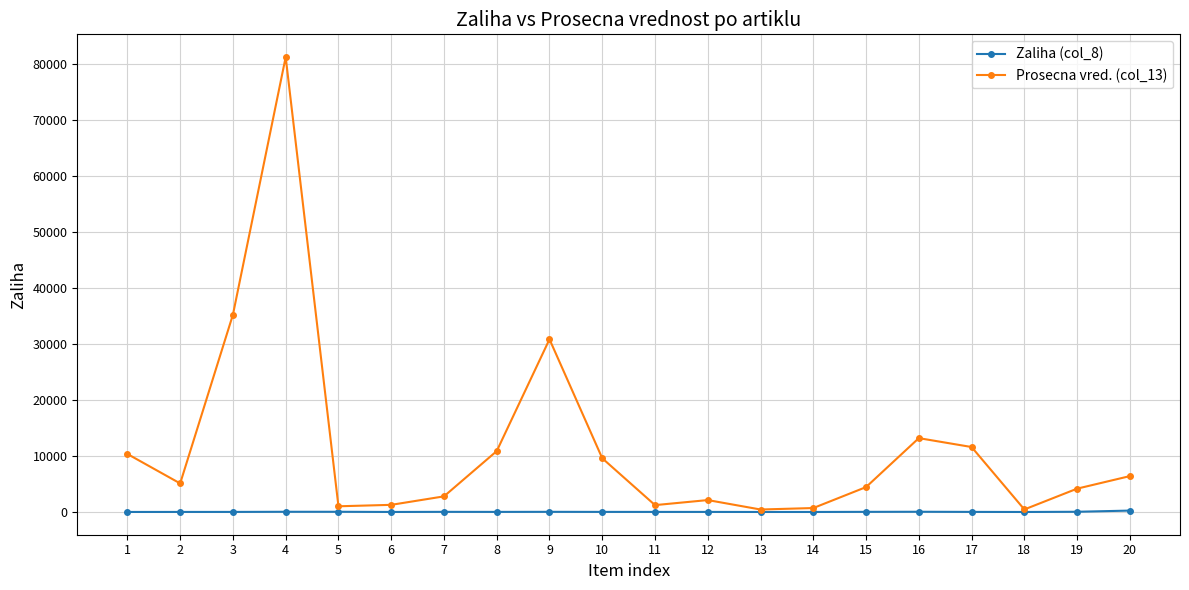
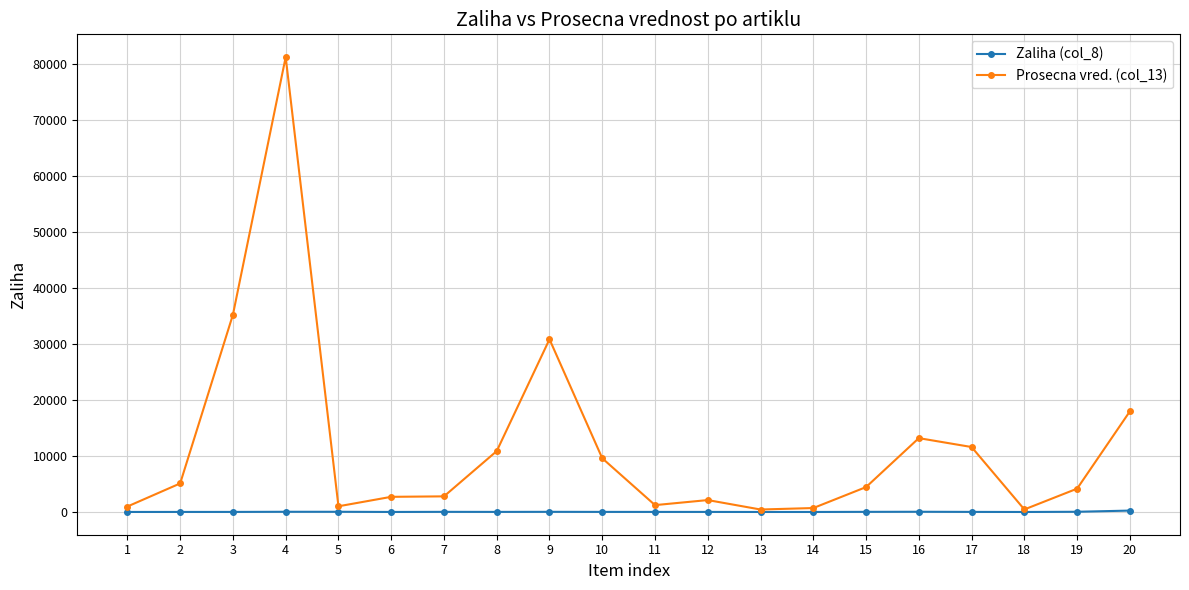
Prosecna vred. (col_13), 1: 10000 -> 1000
Prosecna vred. (col_13), 6: 1000 -> 3000
Prosecna vred. (col_13), 20: 6000 -> 18000
